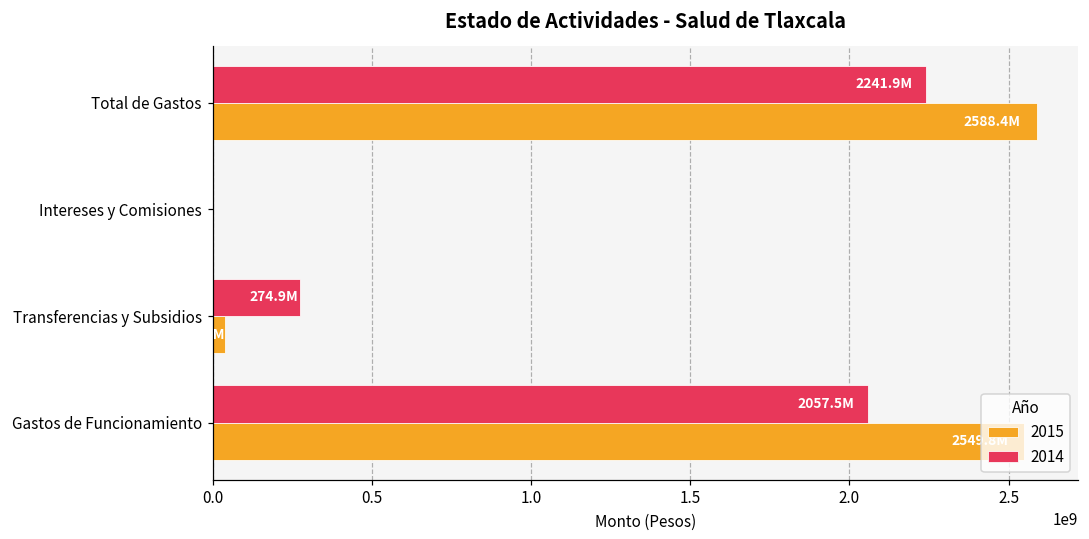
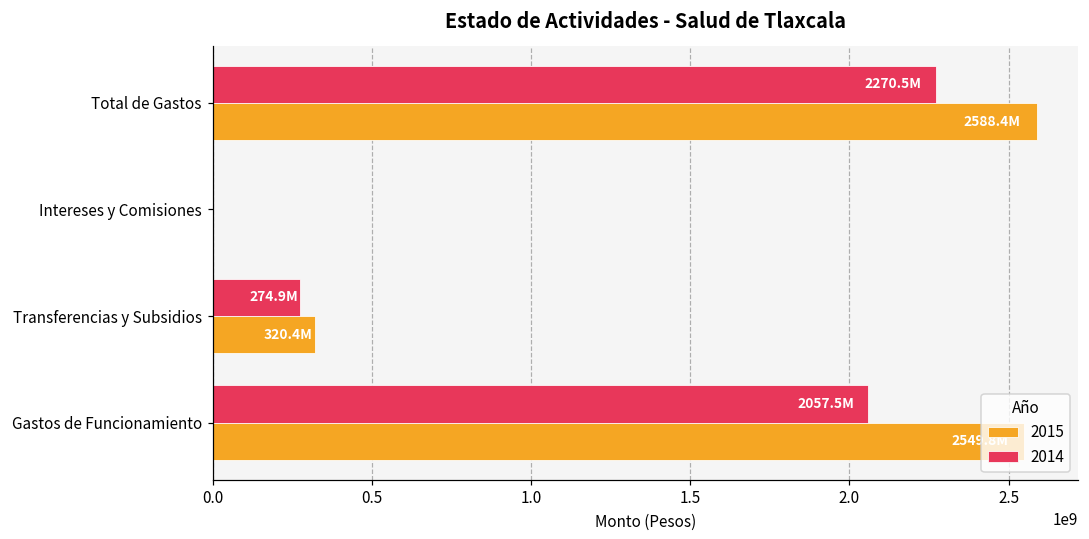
2014, Total de Gastos: 2241.9M -> 2270.5M
2015, Transferencias y Subsidios: 40000000 -> 320000000
